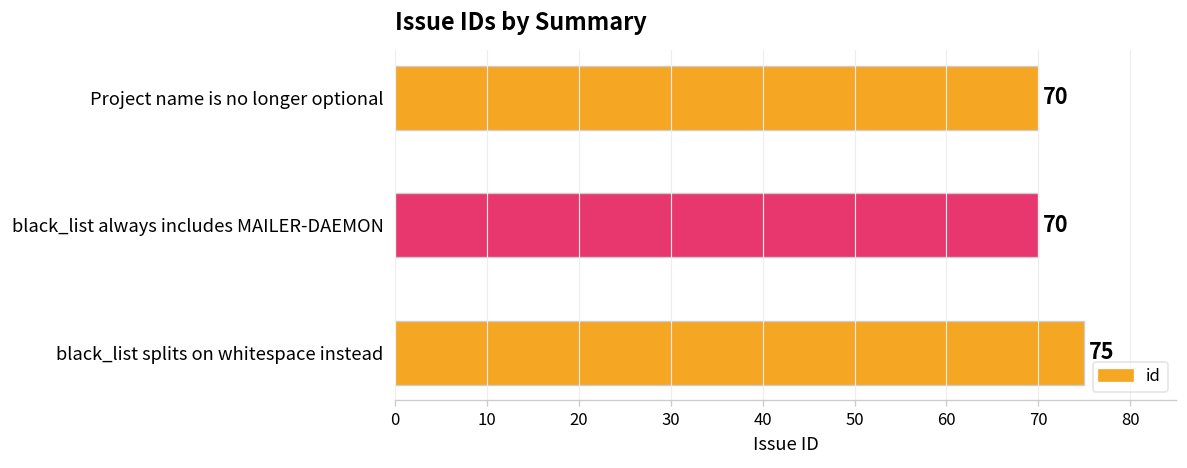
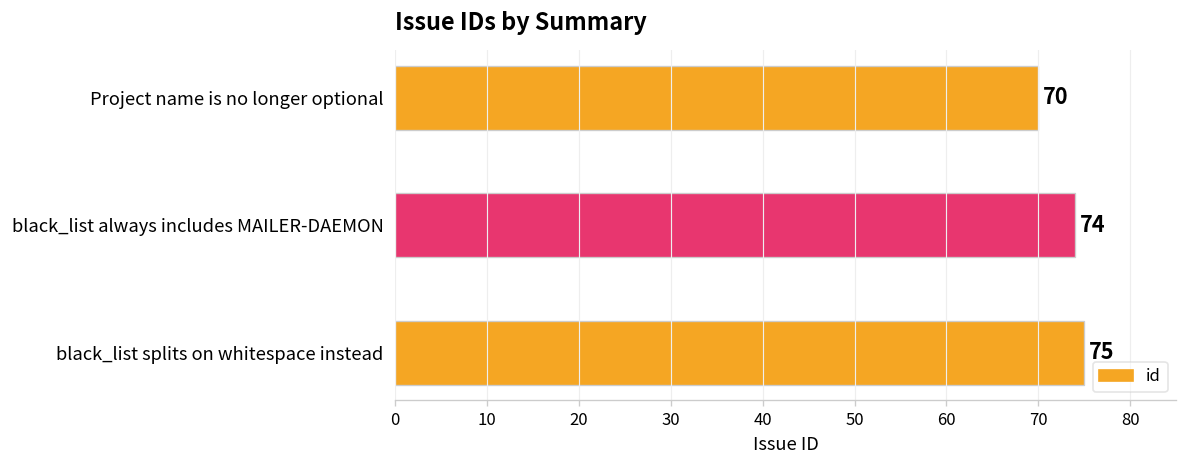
black_list always includes MAILER-DAEMON: 70 -> 74
